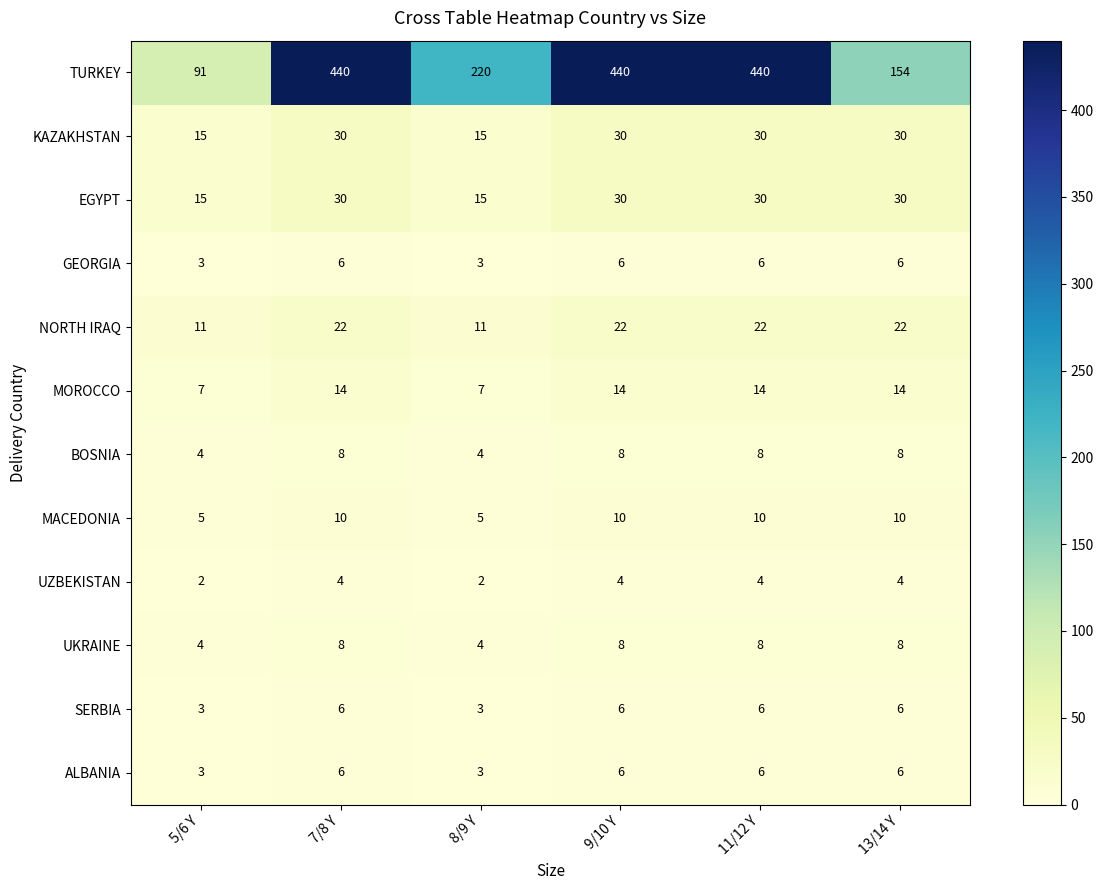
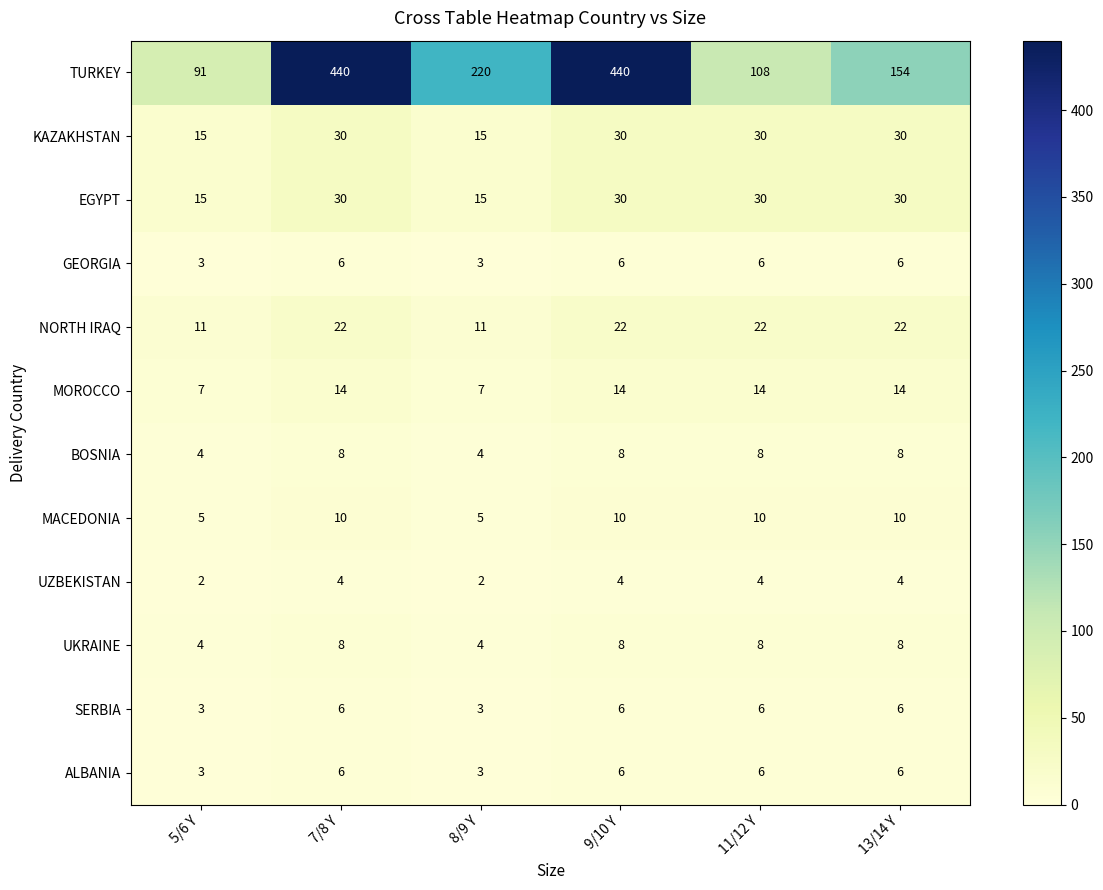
TURKEY, 11/12 Y: 440 -> 108
